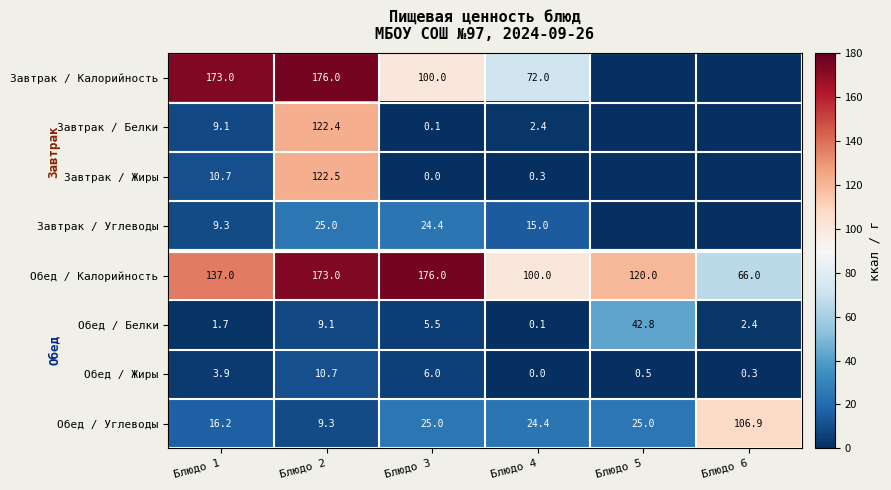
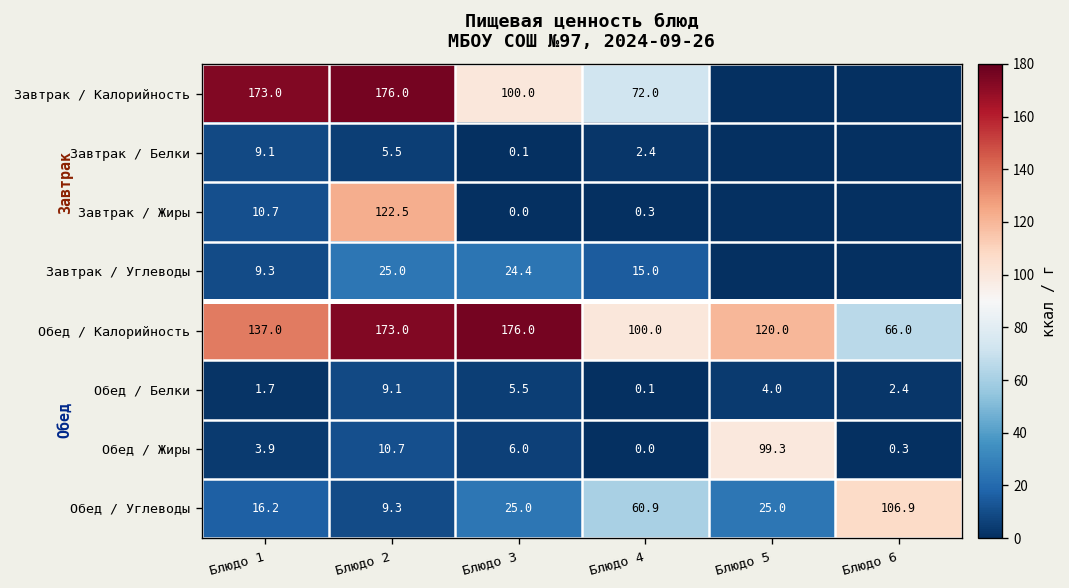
Завтрак / Белки, Блюдо 2: 122.4 -> 5.5
Обед / Белки, Блюдо 5: 42.8 -> 4.0
Обед / Жиры, Блюдо 5: 0.5 -> 99.3
Обед / Углеводы, Блюдо 4: 24.4 -> 60.9
